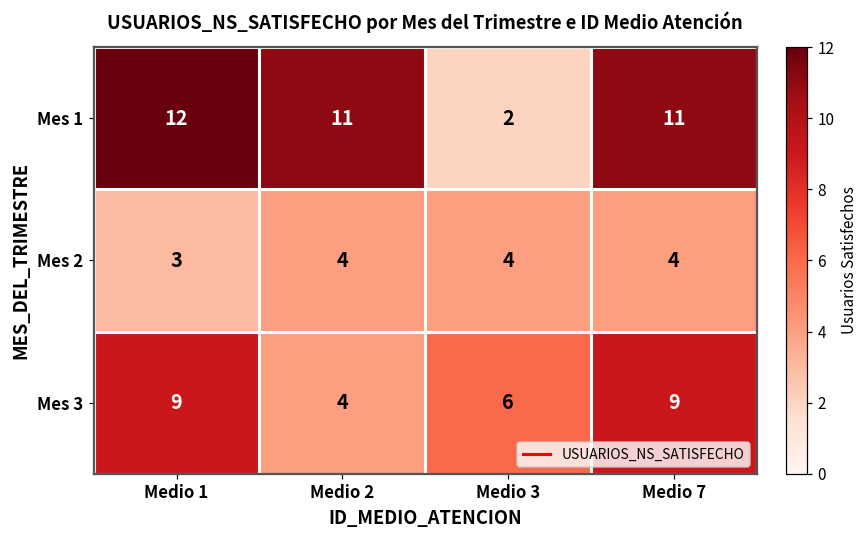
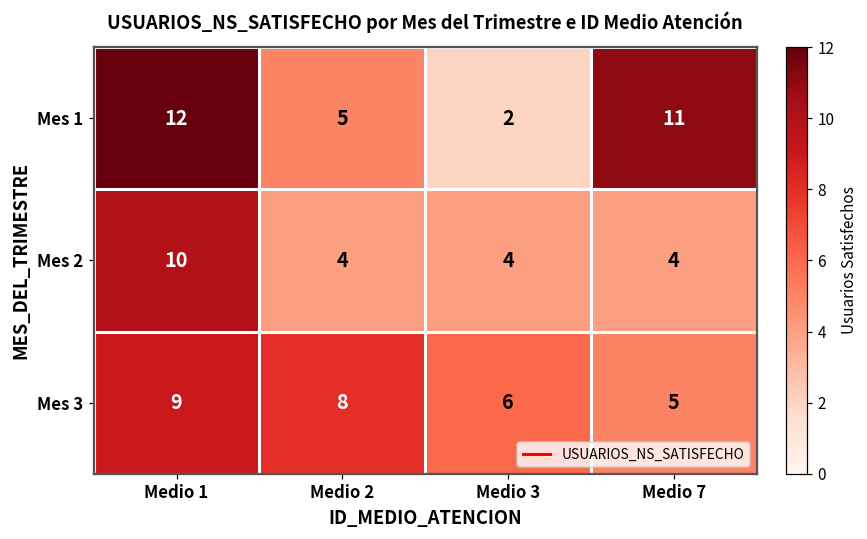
Mes 1, Medio 2: 11 -> 5
Mes 2, Medio 1: 3 -> 10
Mes 3, Medio 2: 4 -> 8
Mes 3, Medio 7: 9 -> 5
